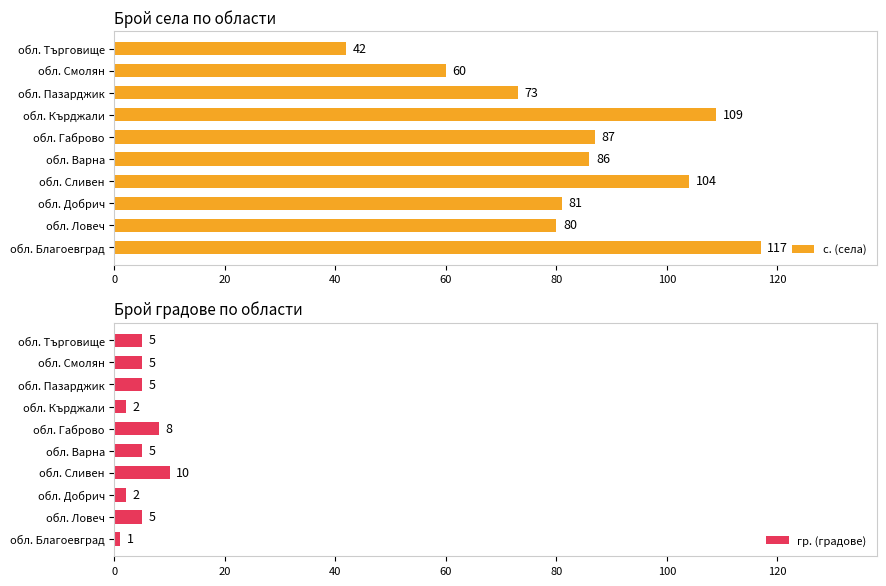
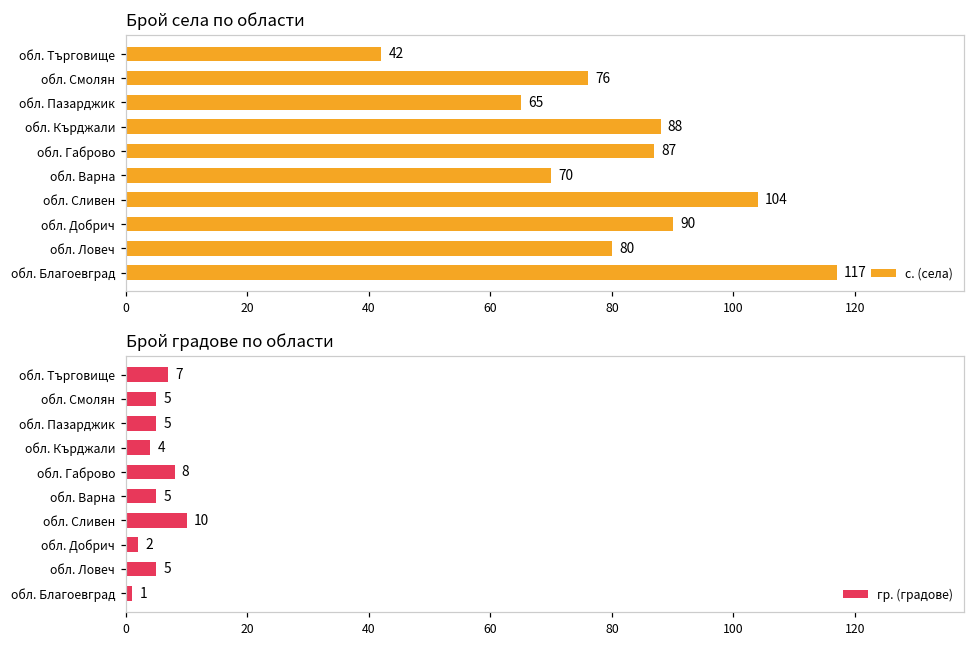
Брой села по области, обл. Смолян: 60 -> 76
Брой села по области, обл. Пазарджик: 73 -> 65
Брой села по области, обл. Кърджали: 109 -> 88
Брой села по области, обл. Варна: 86 -> 70
Брой села по области, обл. Добрич: 81 -> 90
Брой градове по области, обл. Търговище: 5 -> 7
Брой градове по области, обл. Кърджали: 2 -> 4
